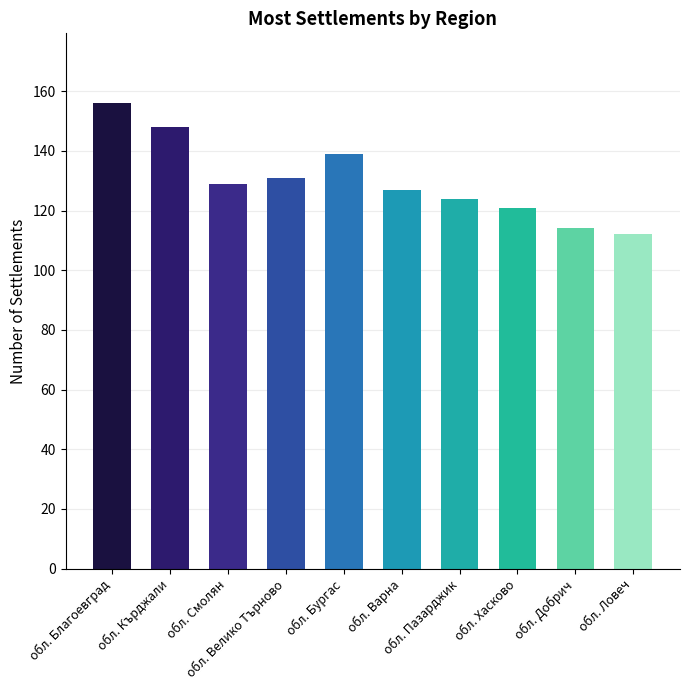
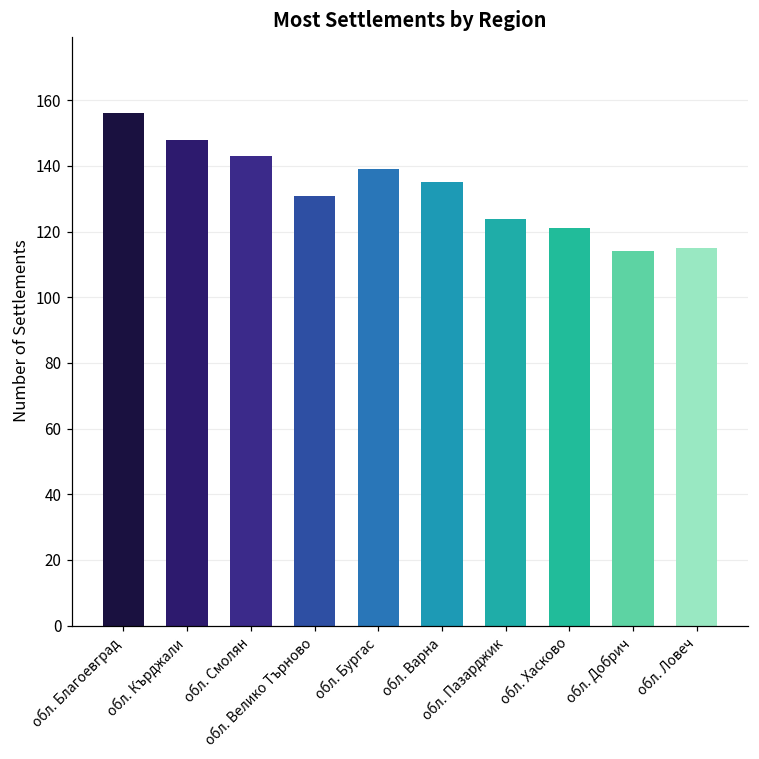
обл. Смолян: 129 -> 143
обл. Варна: 127 -> 135
обл. Ловеч: 112 -> 115
